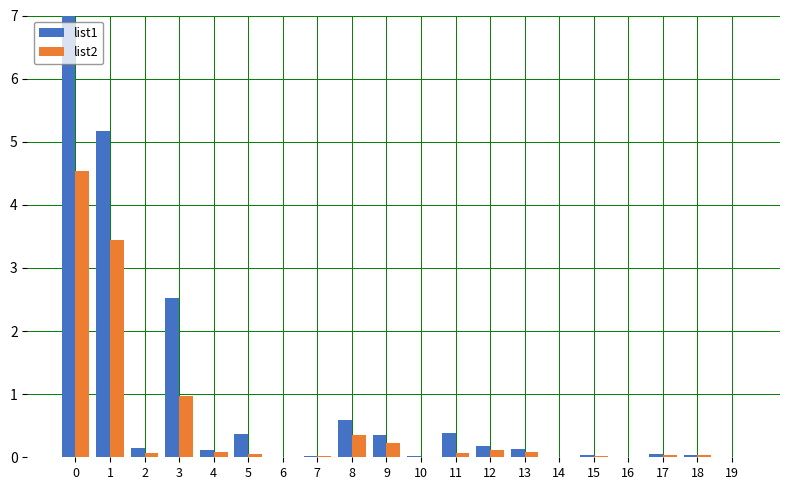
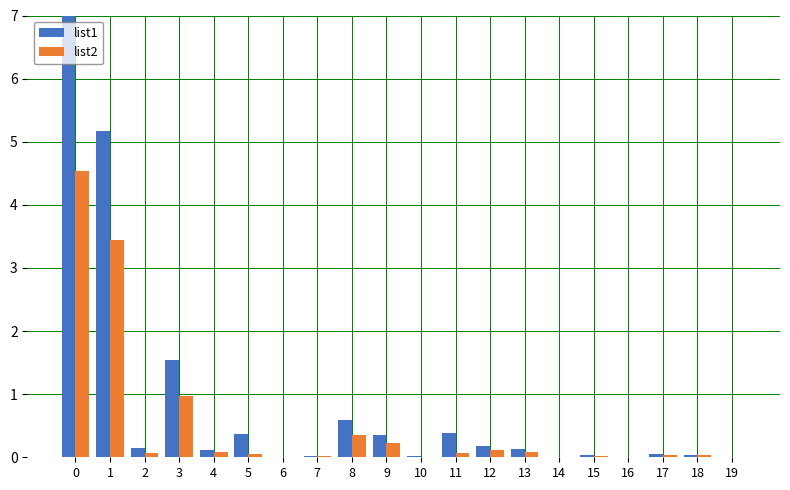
list1, 3: 2.5 -> 1.5
